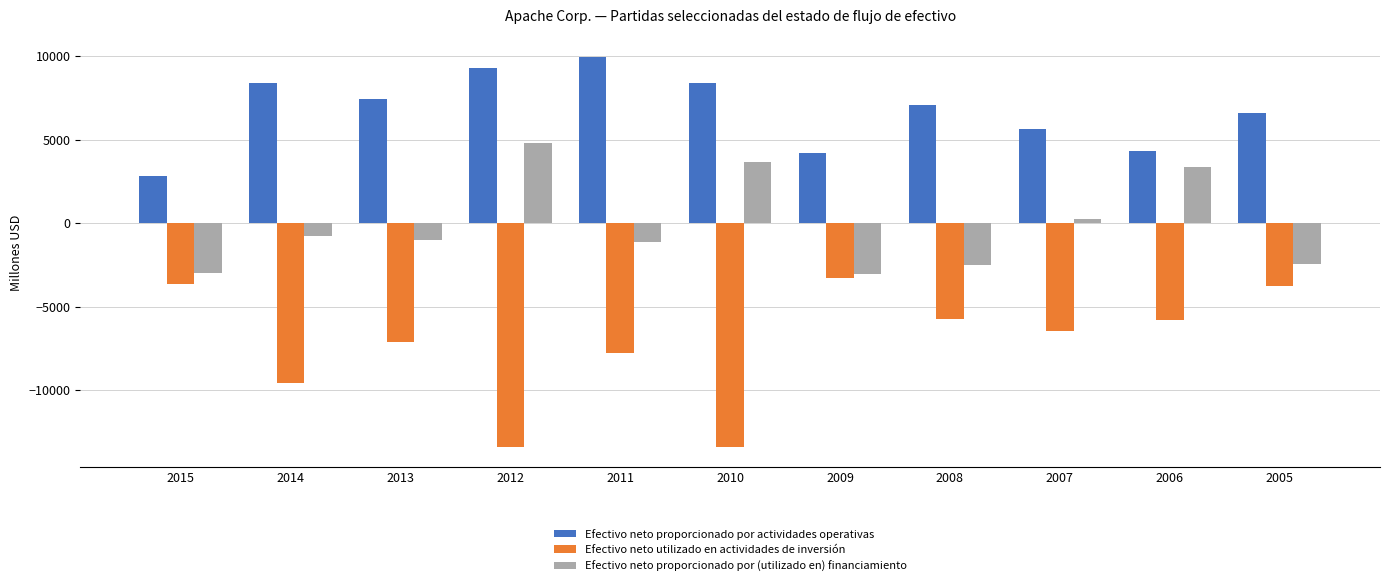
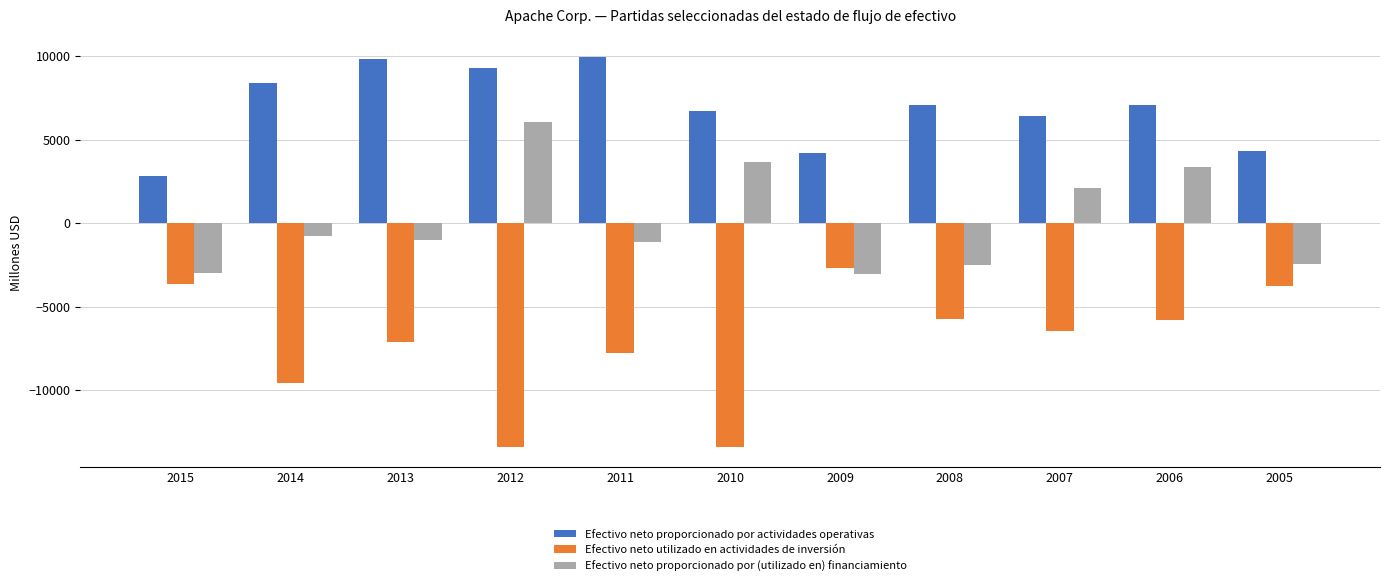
Efectivo neto proporcionado por actividades operativas, 2013: 7400 -> 9800
Efectivo neto proporcionado por (utilizado en) financiamiento, 2012: 4800 -> 6100
Efectivo neto proporcionado por actividades operativas, 2010: 8400 -> 6700
Efectivo neto utilizado en actividades de inversión, 2009: -3200 -> -2700
Efectivo neto proporcionado por actividades operativas, 2007: 5700 -> 6400
Efectivo neto proporcionado por (utilizado en) financiamiento, 2007: 300 -> 2100
Efectivo neto proporcionado por actividades operativas, 2006: 4300 -> 7100
Efectivo neto proporcionado por actividades operativas, 2005: 6600 -> 4300
